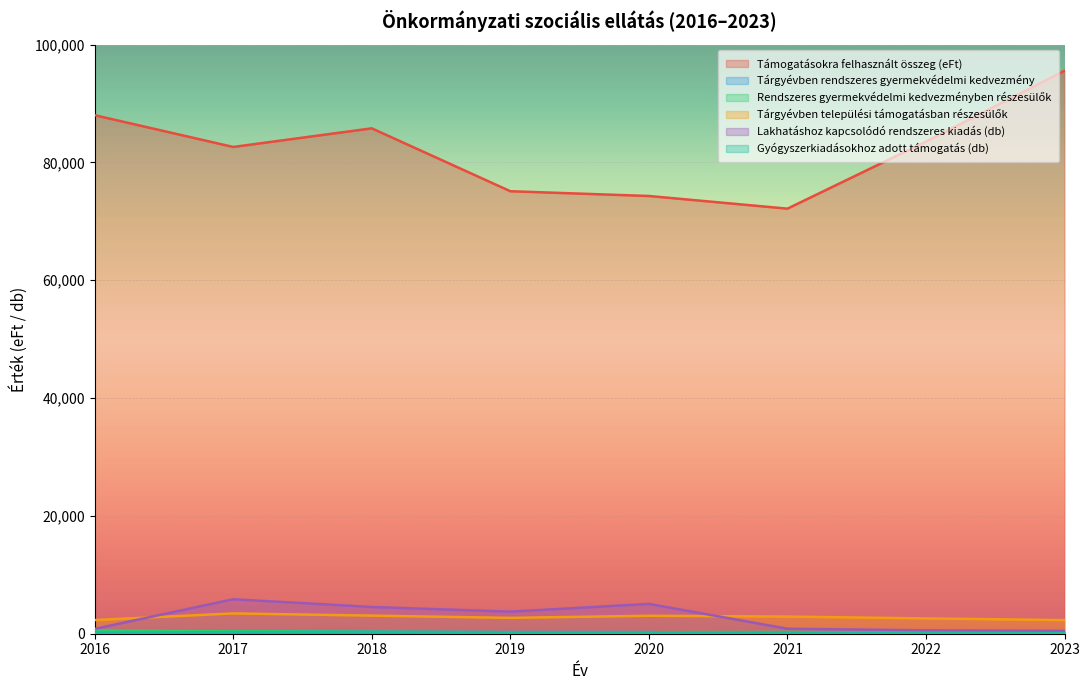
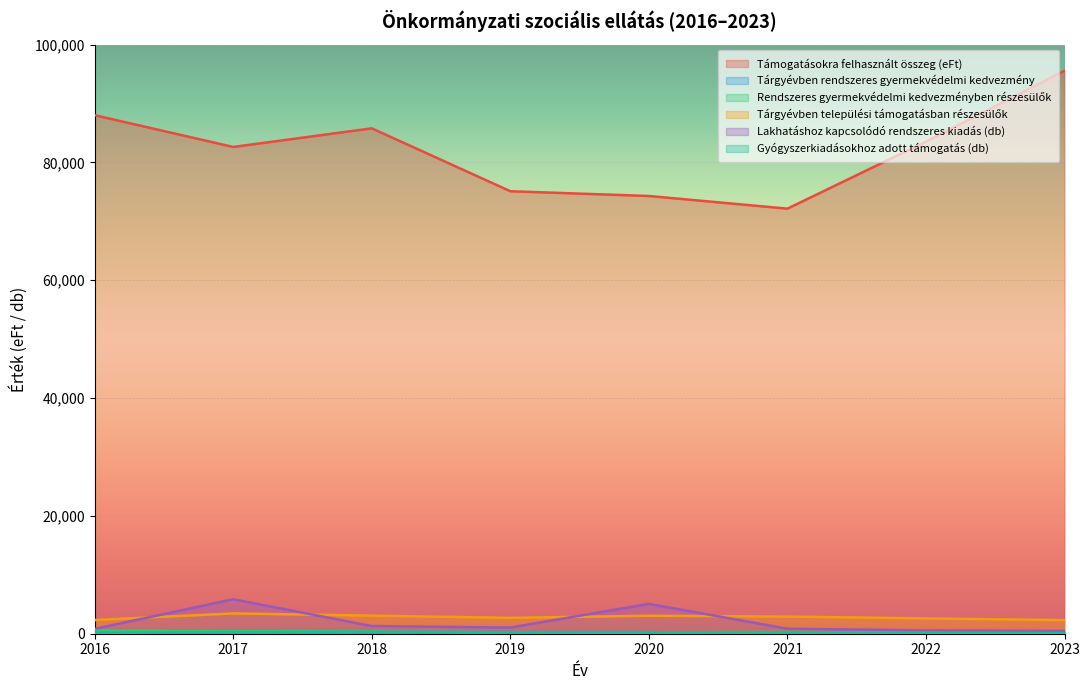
Lakhatáshoz kapcsolódó rendszeres kiadás (db), 2018: 5,000 -> 1,000
Lakhatáshoz kapcsolódó rendszeres kiadás (db), 2019: 4,000 -> 1,000
